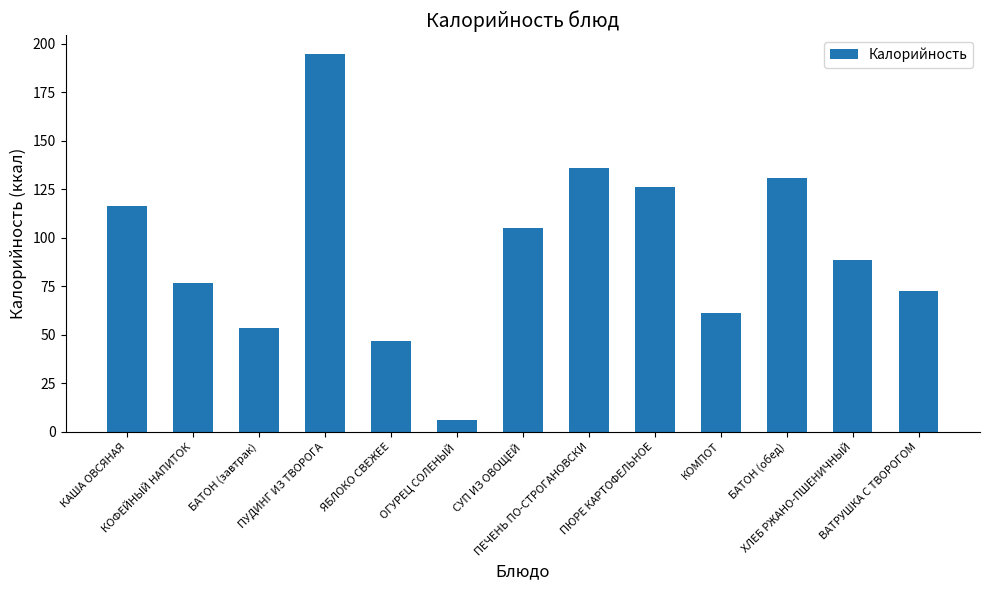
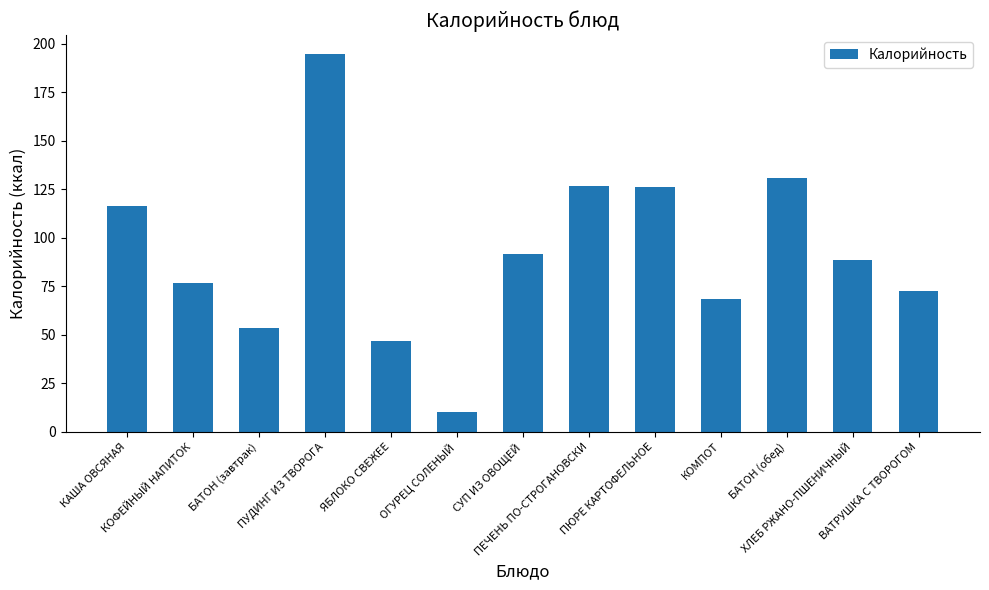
ОГУРЕЦ СОЛЕНЫЙ: 6 -> 10
СУП ИЗ ОВОЩЕЙ: 105 -> 92
ПЕЧЕНЬ ПО-СТРОГАНОВСКИ: 136 -> 127
КОМПОТ: 61 -> 69
